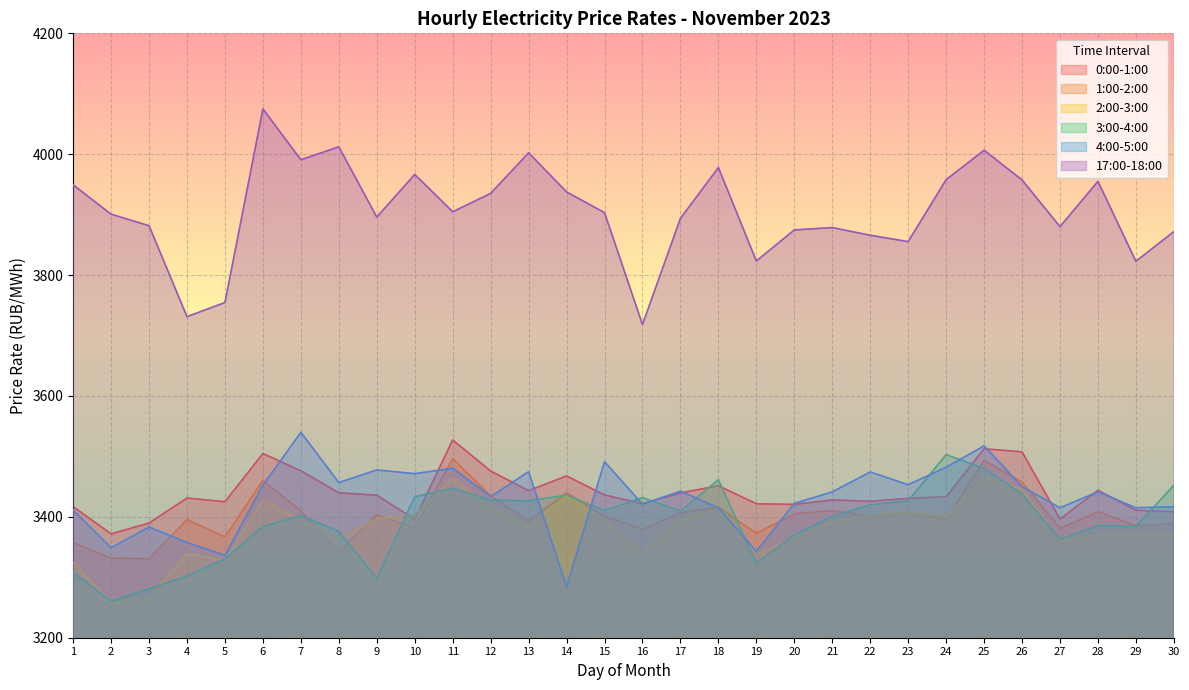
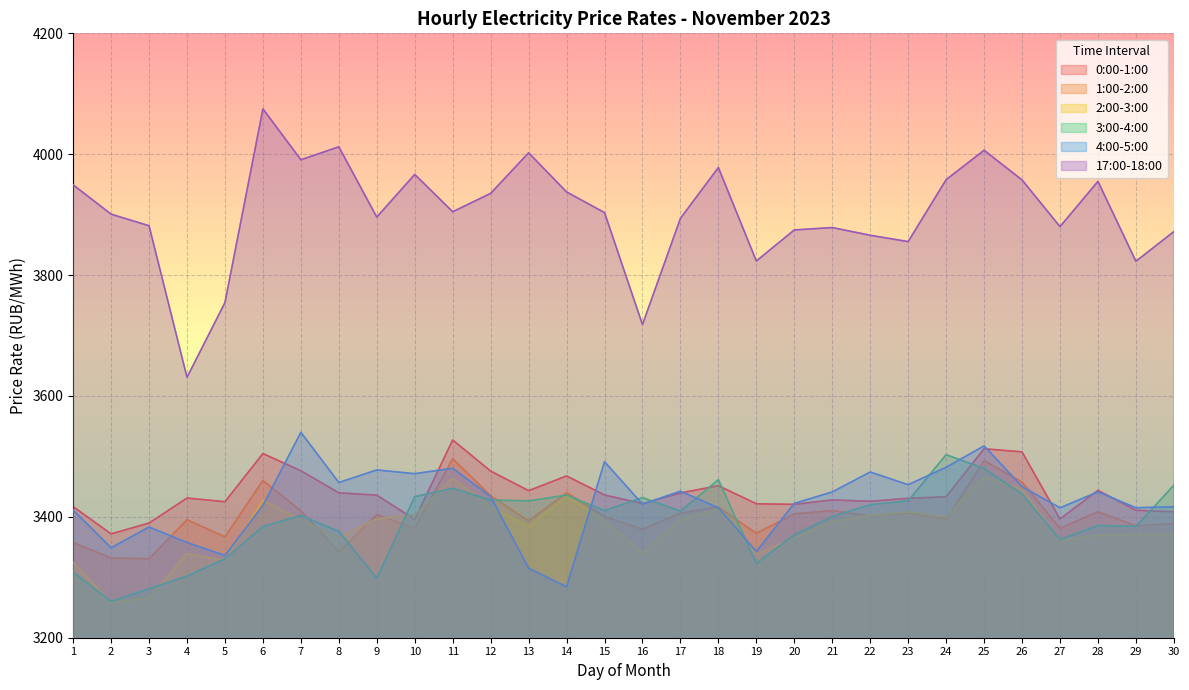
17:00-18:00, 4: 3730 -> 3630
4:00-5:00, 6: 3450 -> 3420
4:00-5:00, 13: 3470 -> 3310
